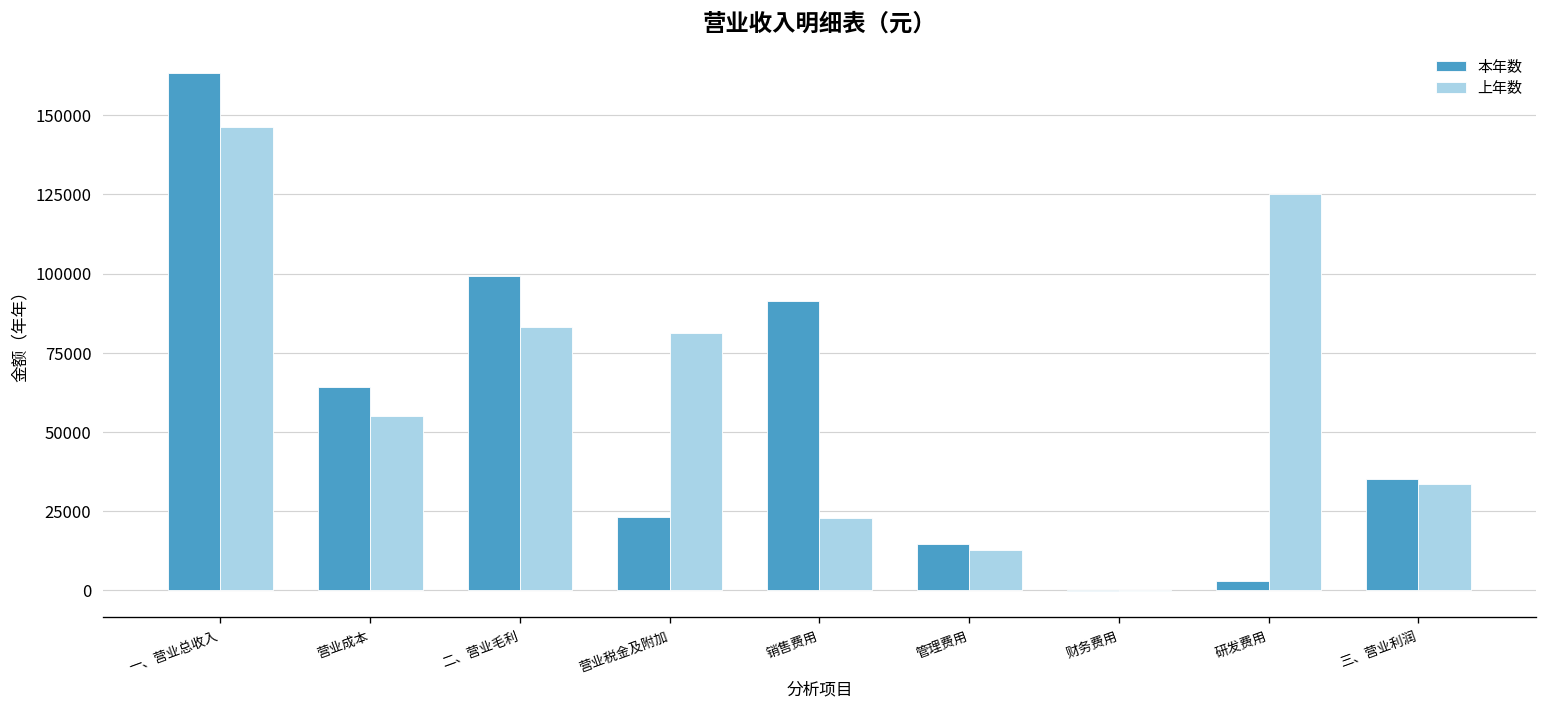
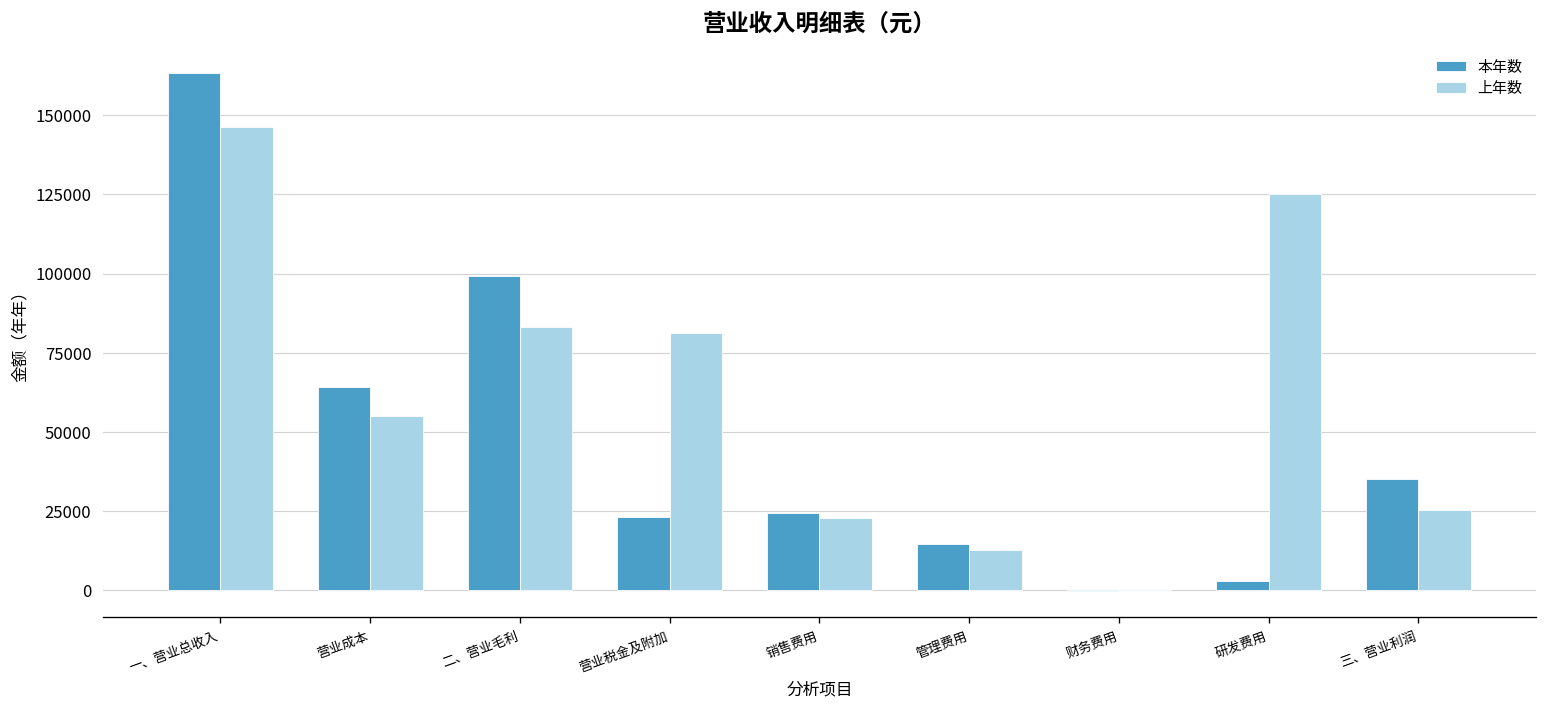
本年数, 销售费用: 91000 -> 24000
上年数, 三、营业利润: 34000 -> 25000
